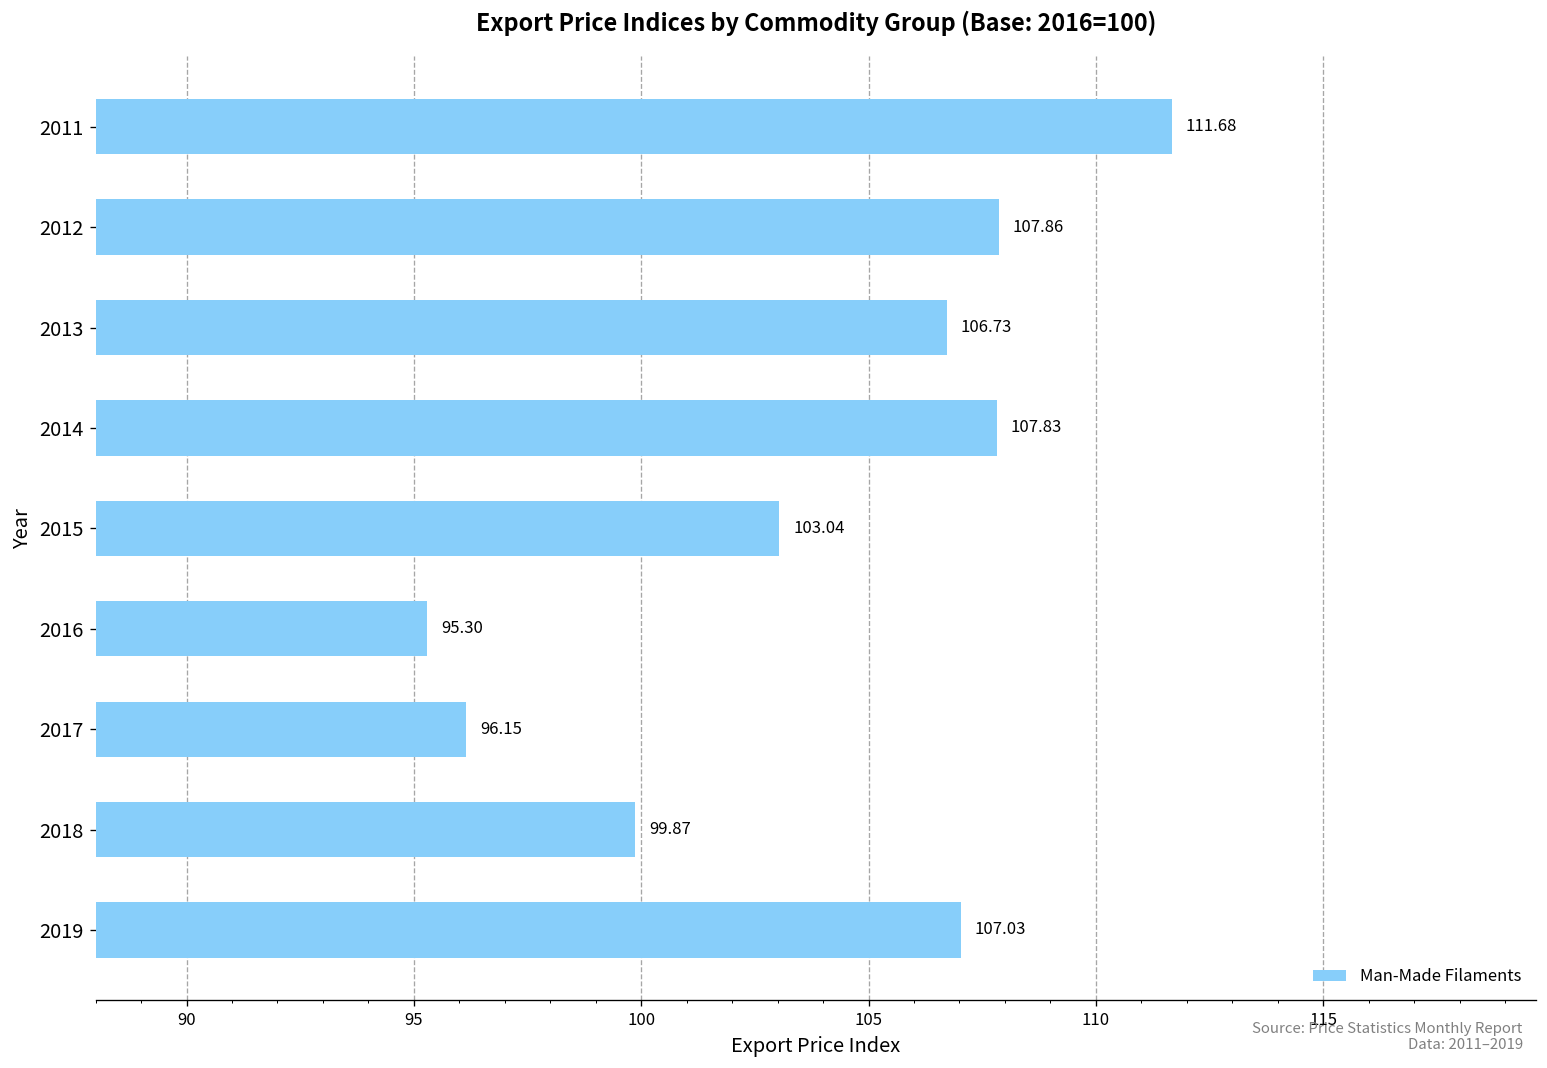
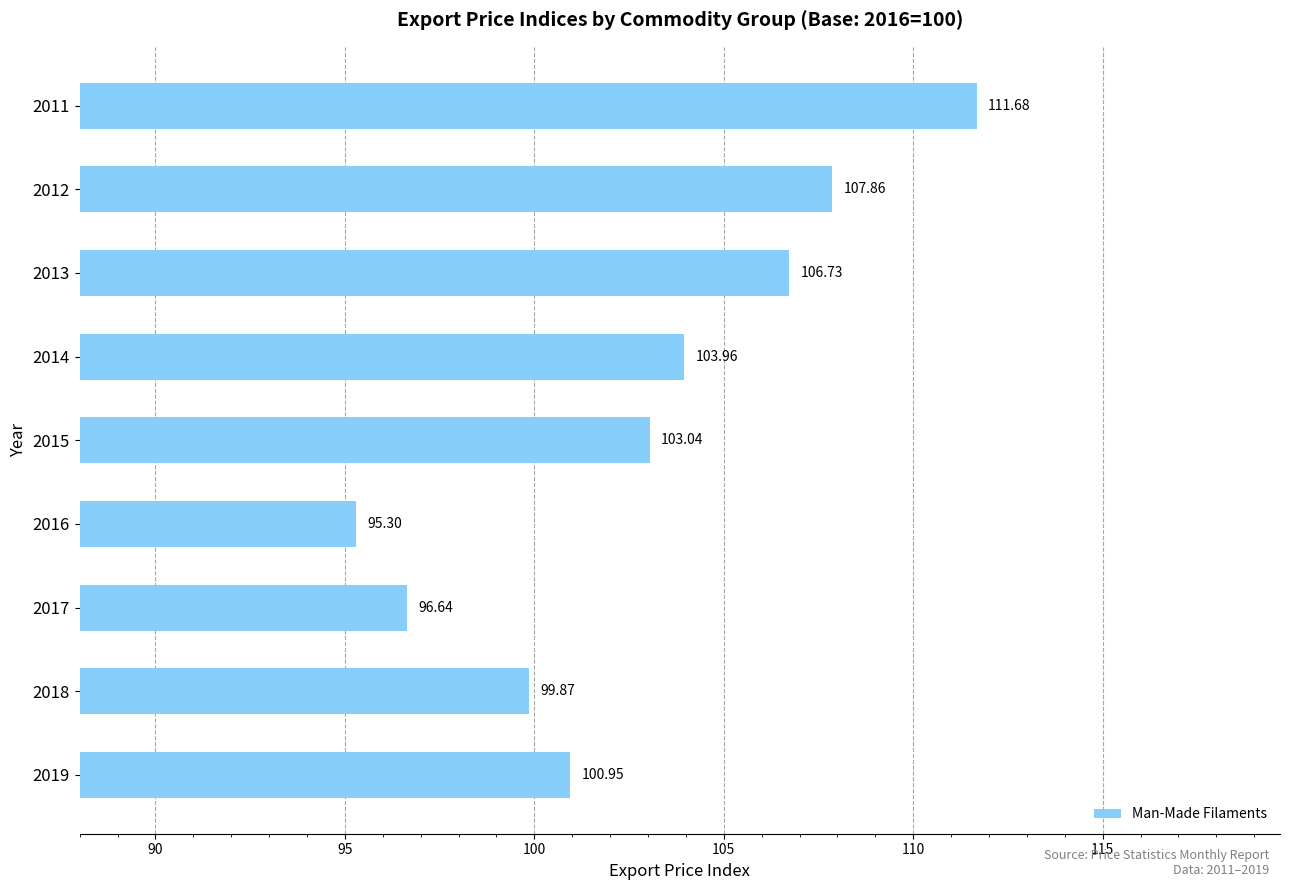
2014: 107.83 -> 103.96
2017: 96.15 -> 96.64
2019: 107.03 -> 100.95
